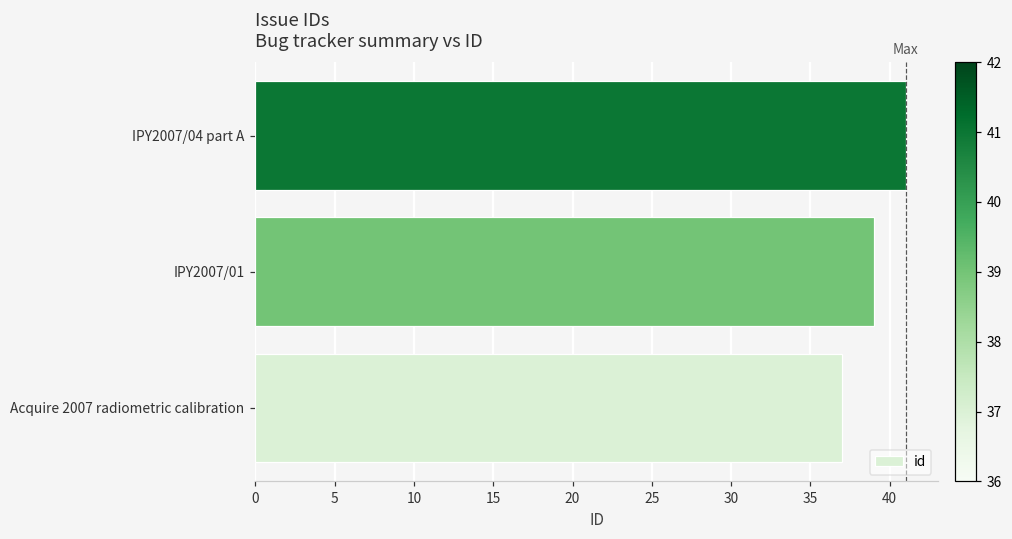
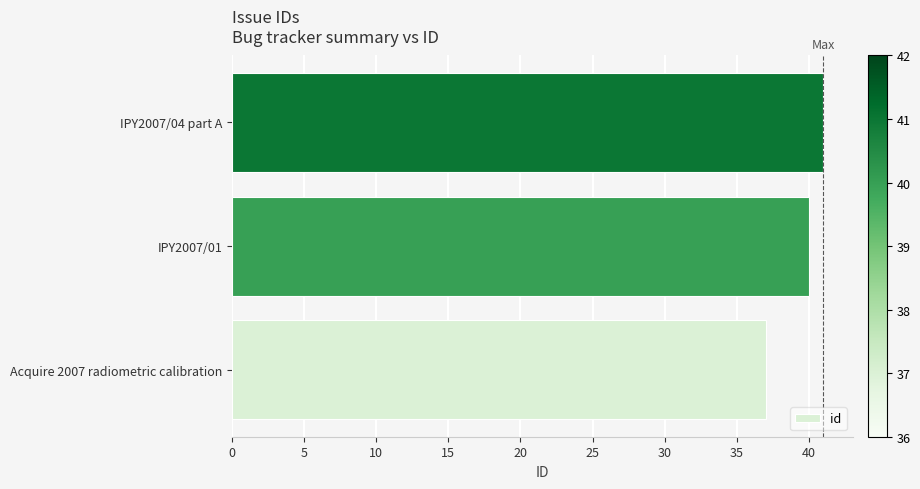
IPY2007/01: 39 -> 40
